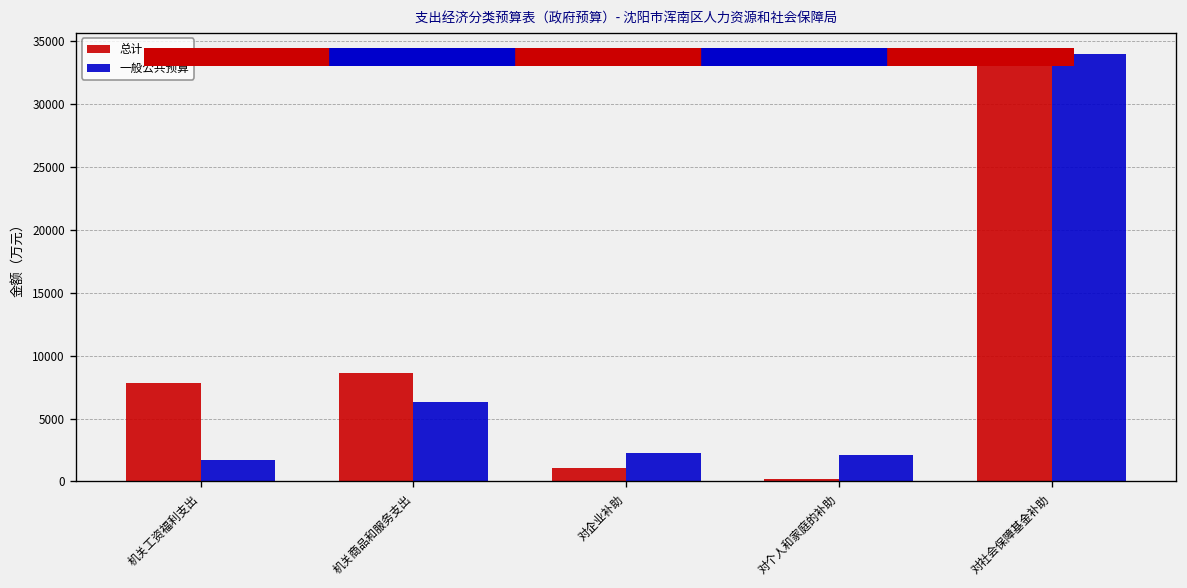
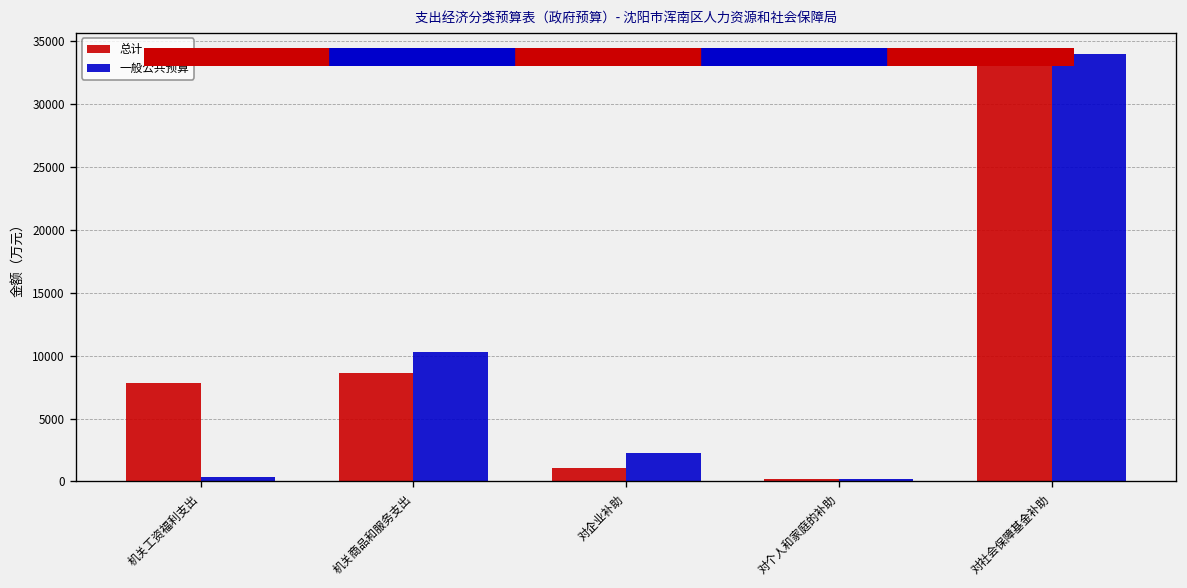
一般公共预算, 机关工资福利支出: 1700 -> 300
一般公共预算, 机关商品和服务支出: 6300 -> 10300
一般公共预算, 对个人和家庭的补助: 2100 -> 200
